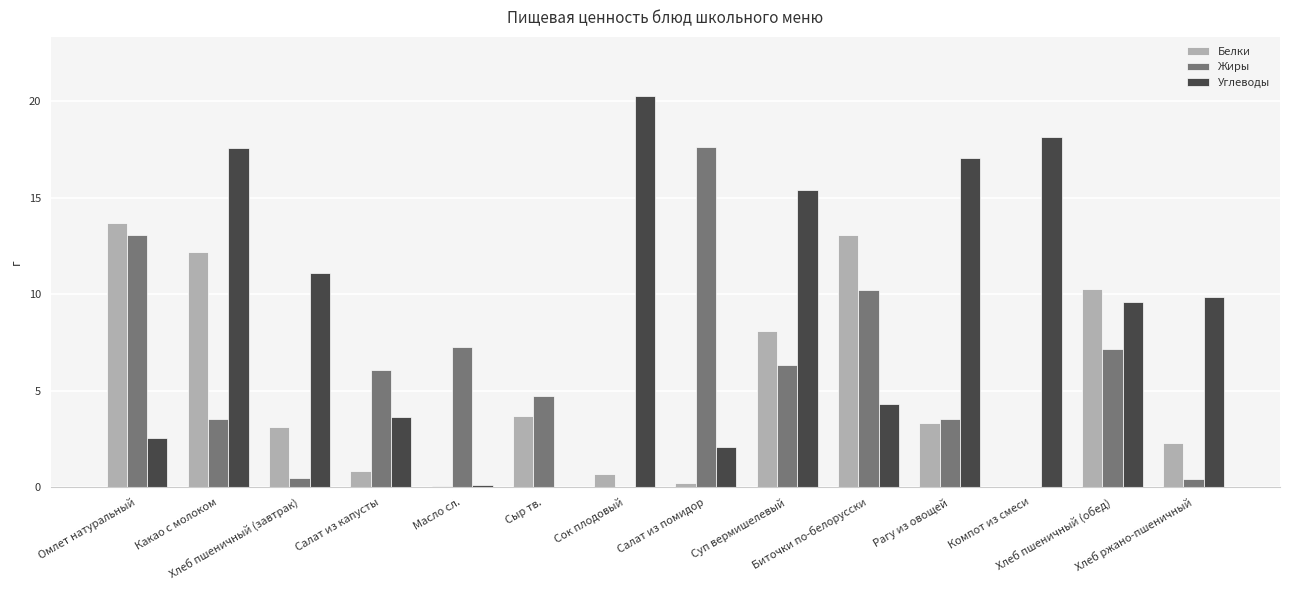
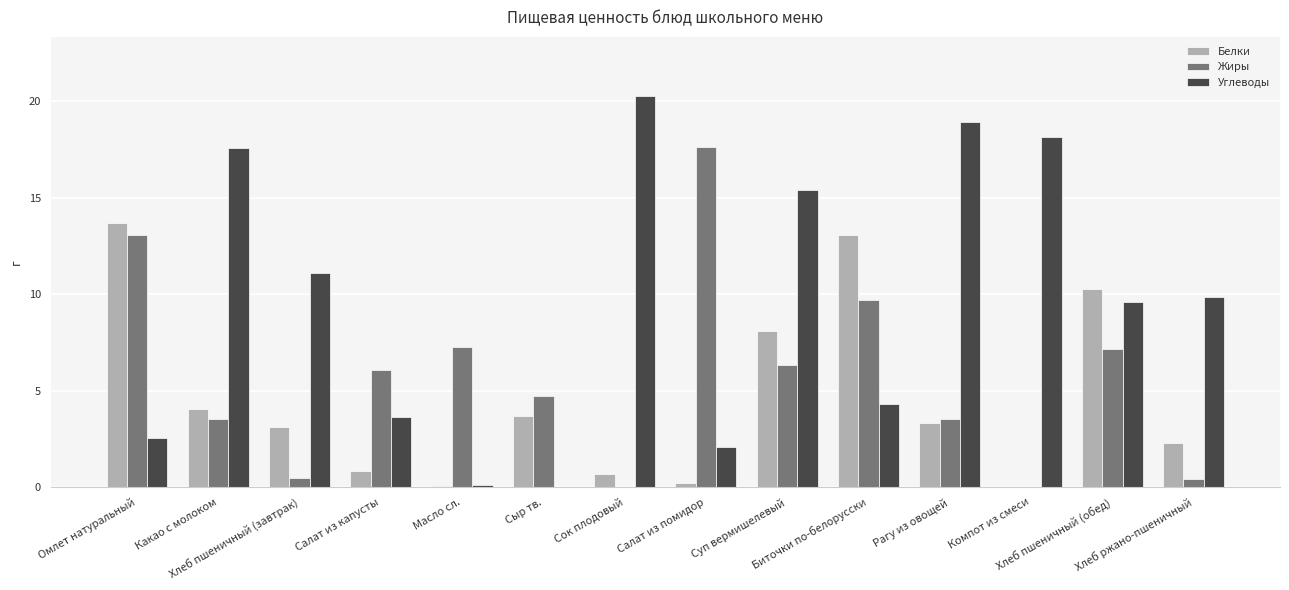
Белки, Какао с молоком: 12.2 -> 4.1
Жиры, Биточки по-белорусски: 10.2 -> 9.7
Углеводы, Рагу из овощей: 17.1 -> 19.0
